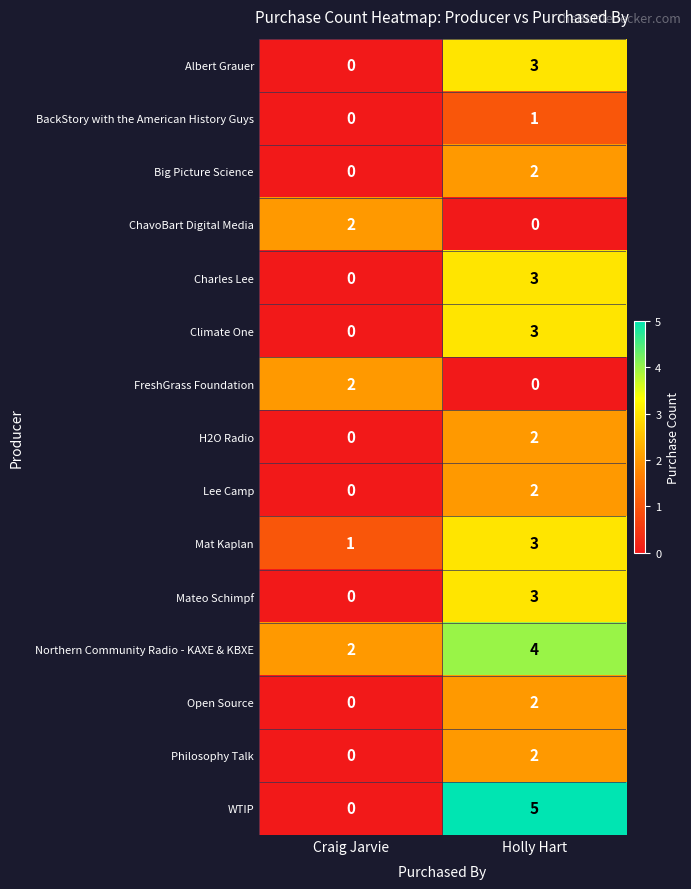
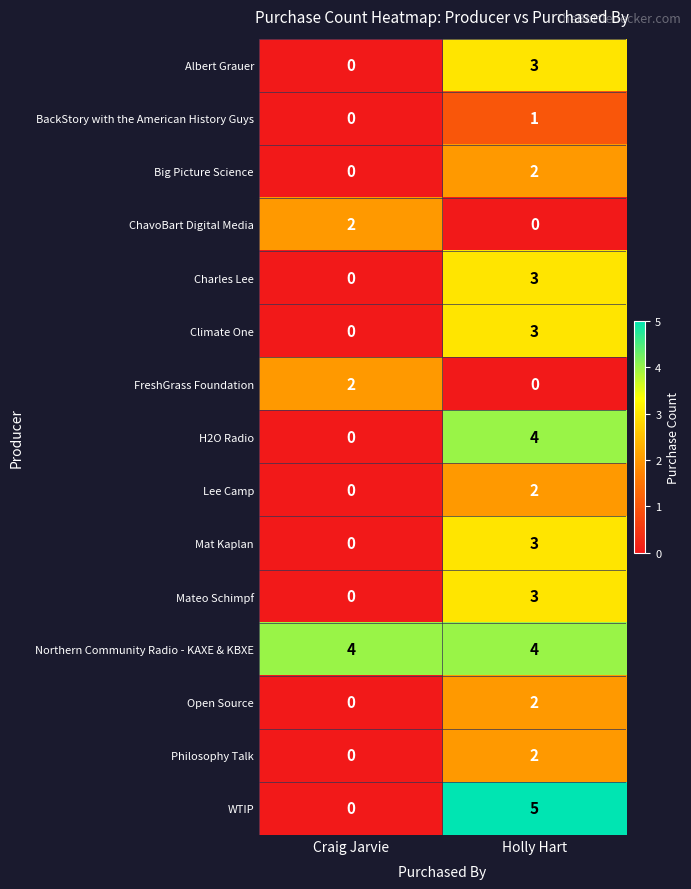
H2O Radio, Holly Hart: 2 -> 4
Mat Kaplan, Craig Jarvie: 1 -> 0
Northern Community Radio - KAXE & KBXE, Craig Jarvie: 2 -> 4
